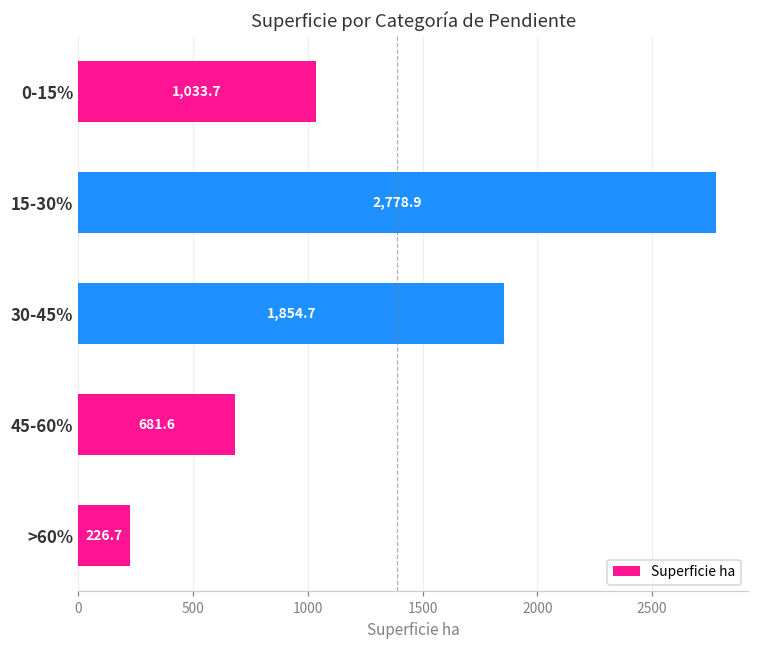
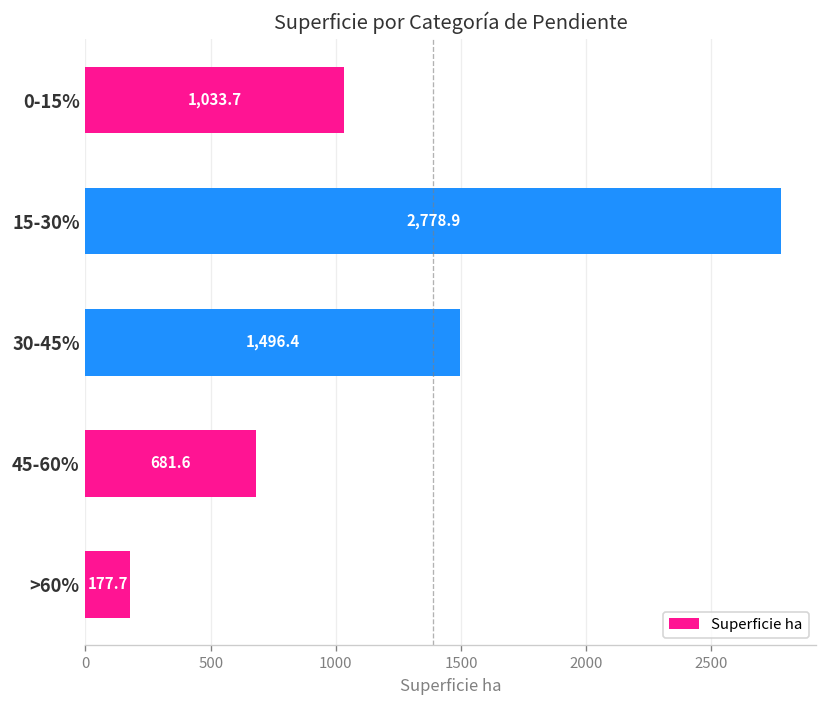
30-45%: 1,854.7 -> 1,496.4
>60%: 226.7 -> 177.7
